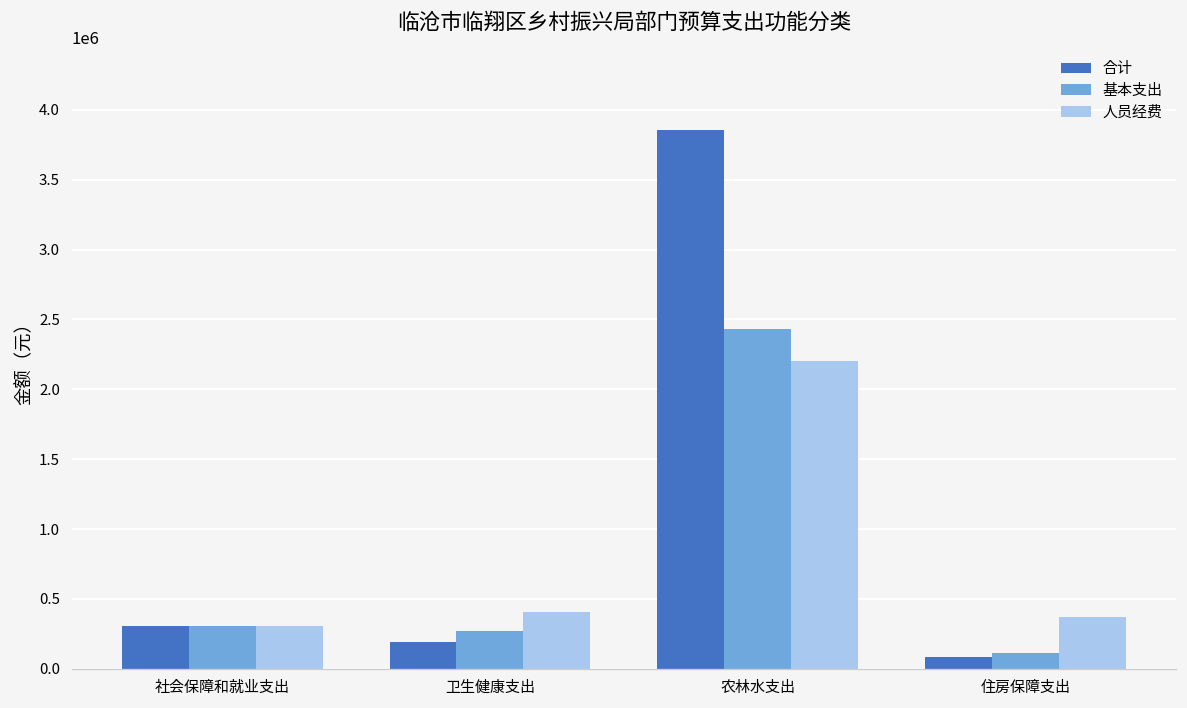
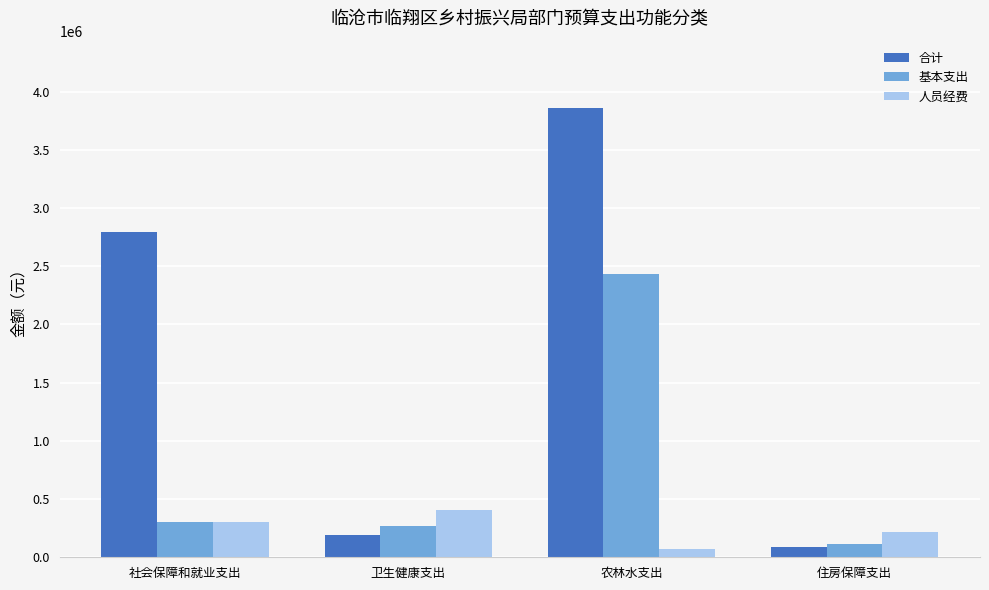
合计, 社会保障和就业支出: 310000 -> 2790000
人员经费, 农林水支出: 2210000 -> 70000
人员经费, 住房保障支出: 370000 -> 220000
